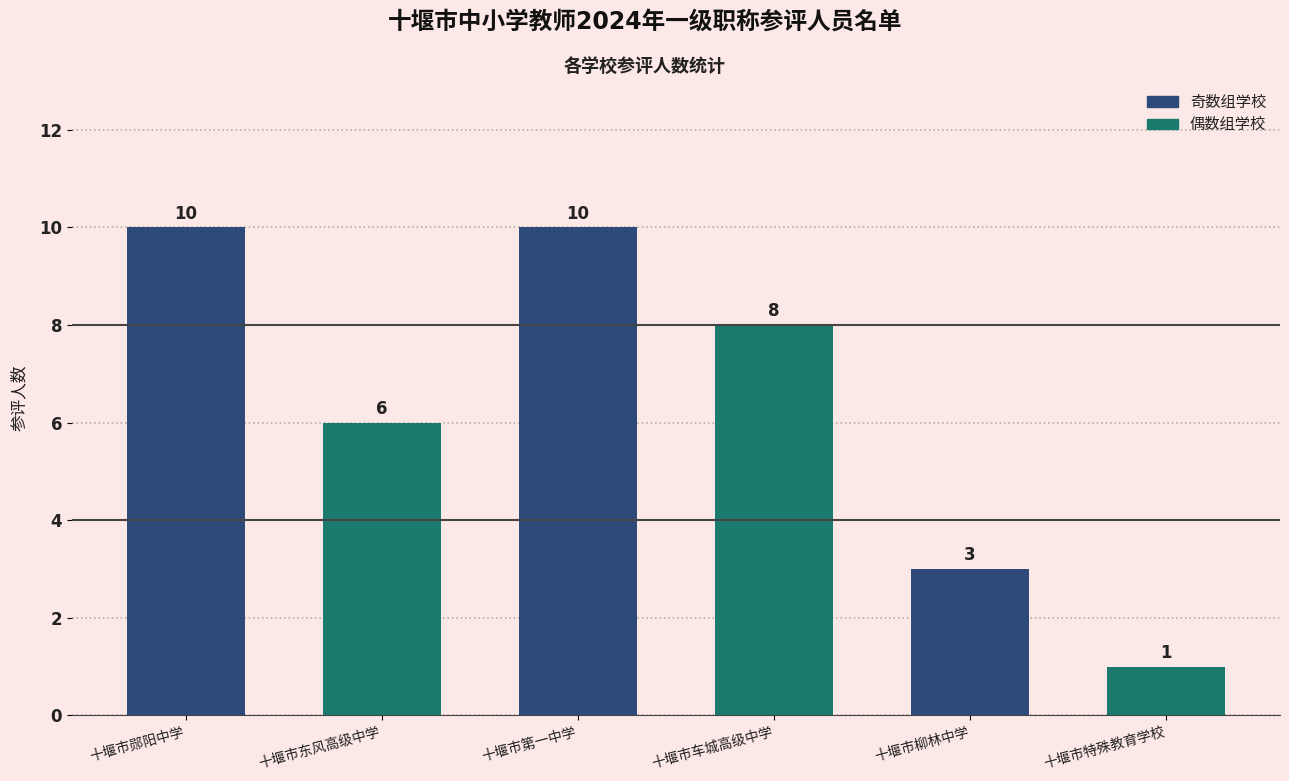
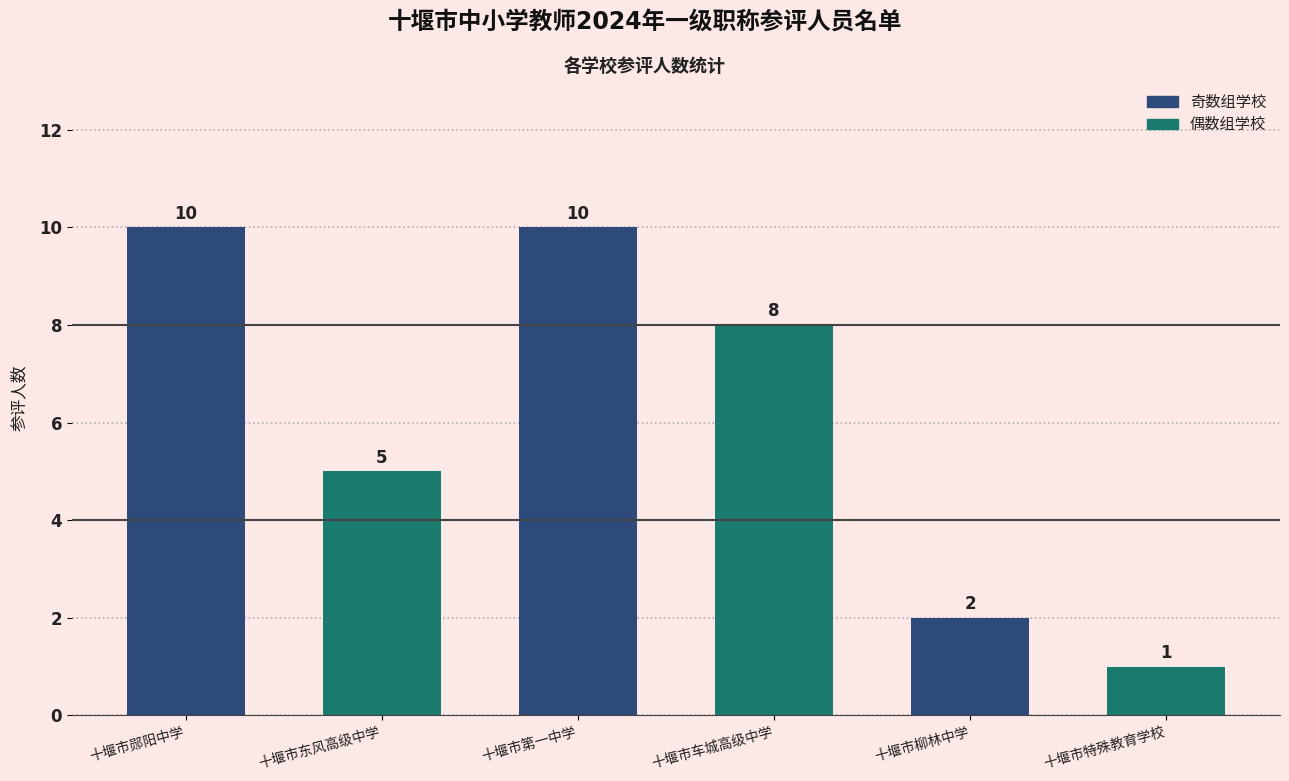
十堰市东风高级中学: 6 -> 5
十堰市柳林中学: 3 -> 2
